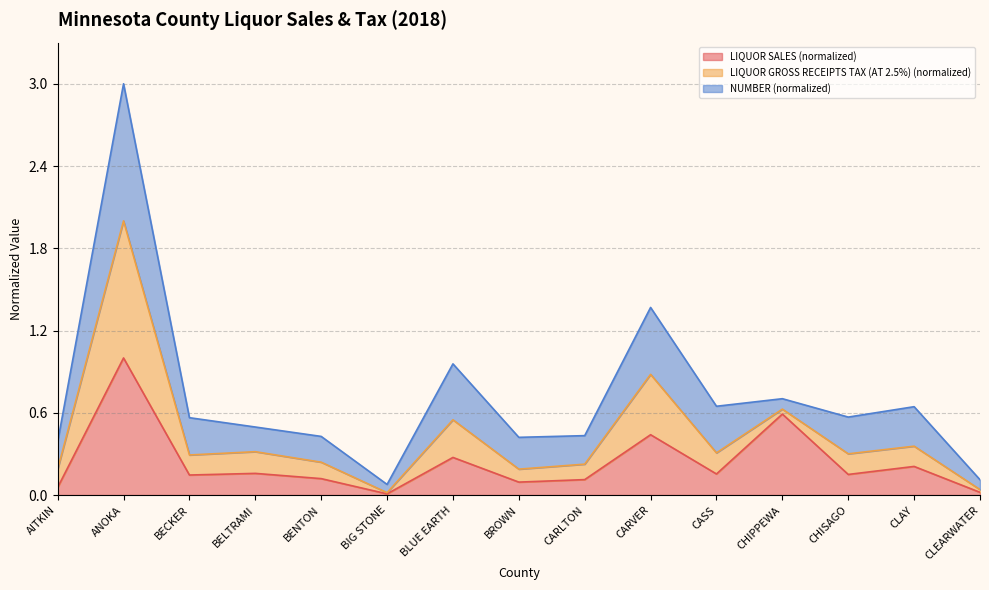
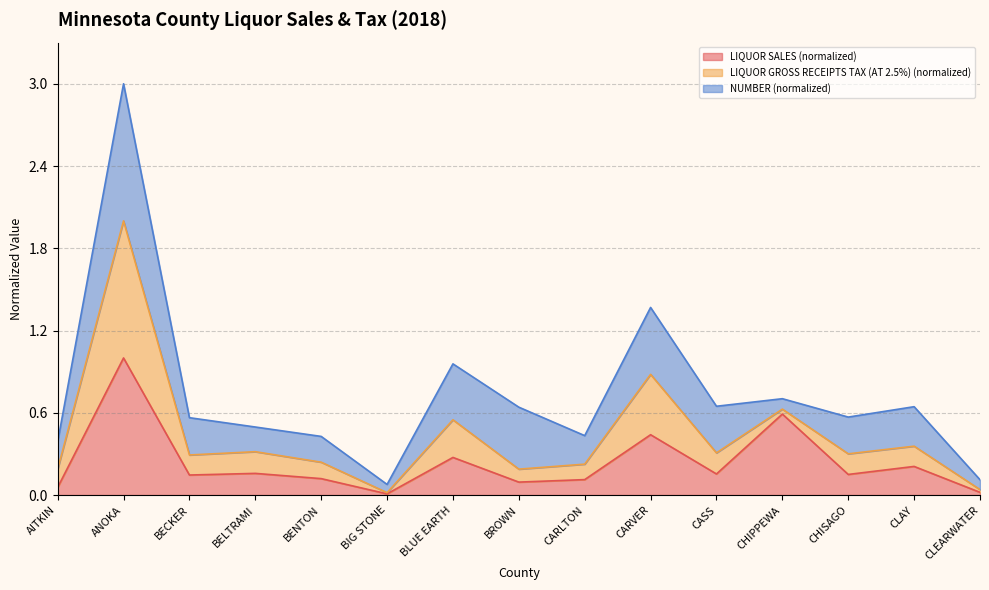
NUMBER (normalized), BROWN: 0.23 -> 0.45
